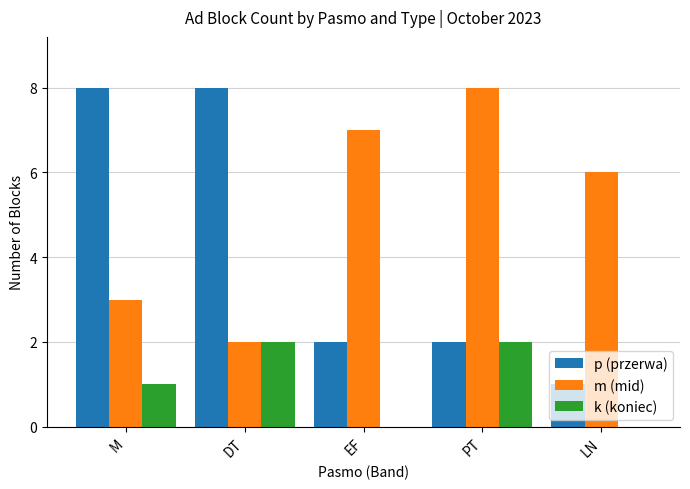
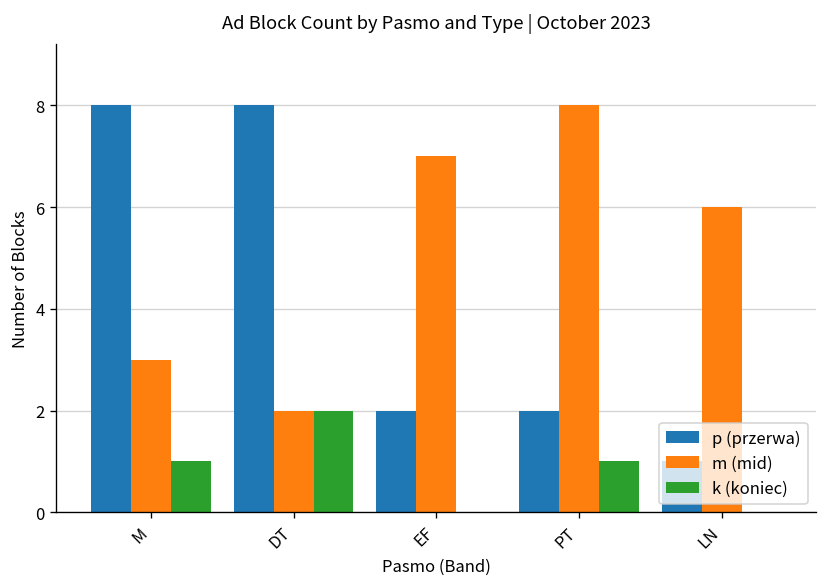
k (koniec), PT: 2 -> 1
